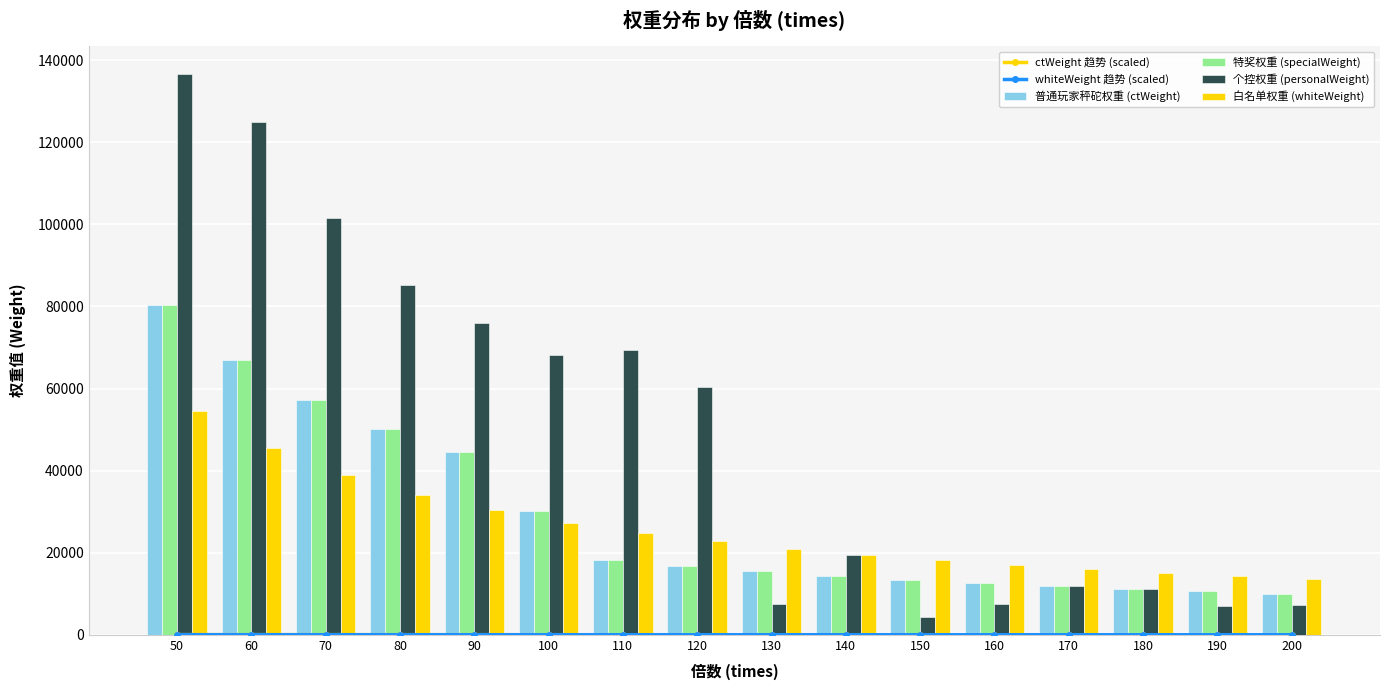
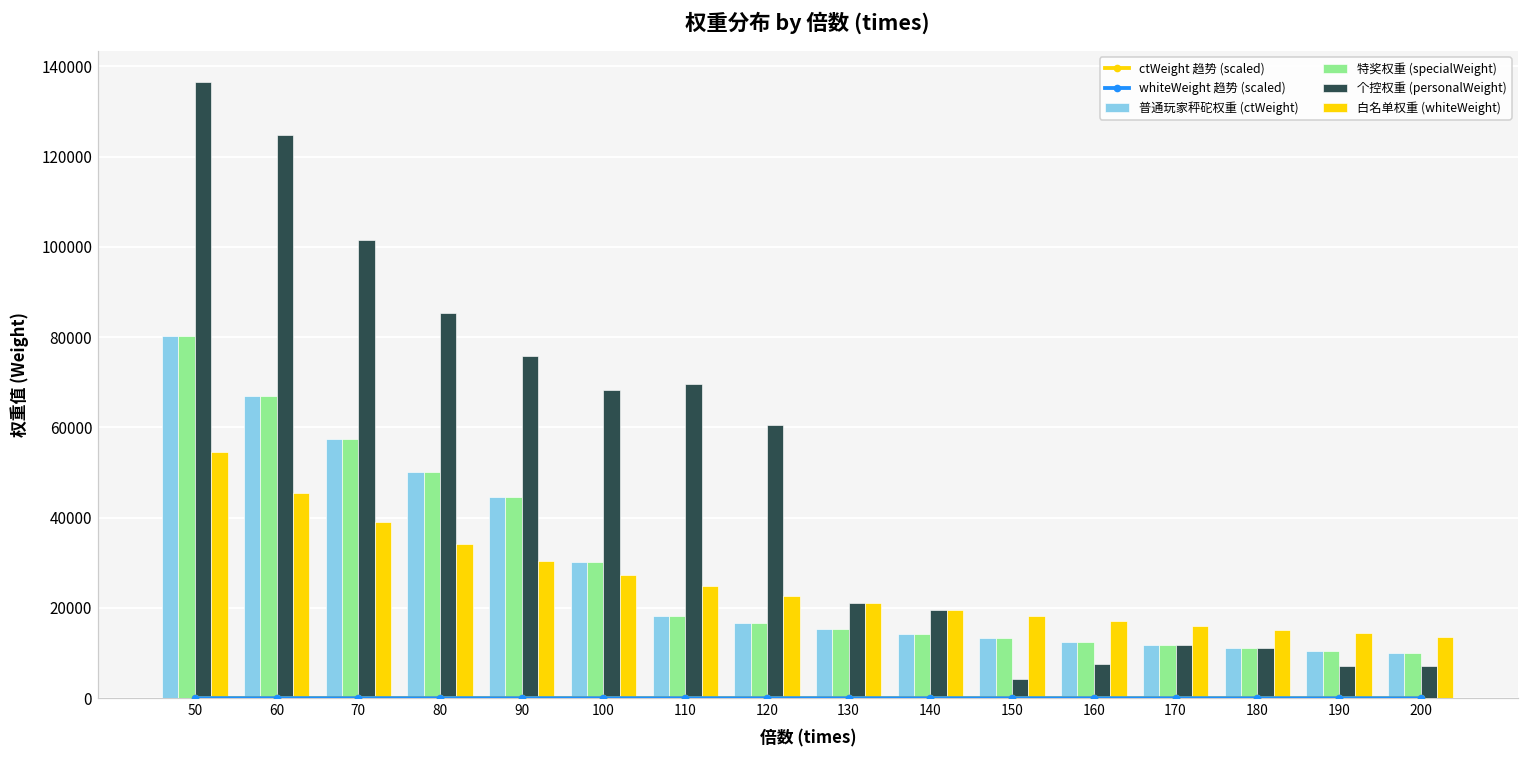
个控权重 (personalWeight), 130: 8000 -> 21000
